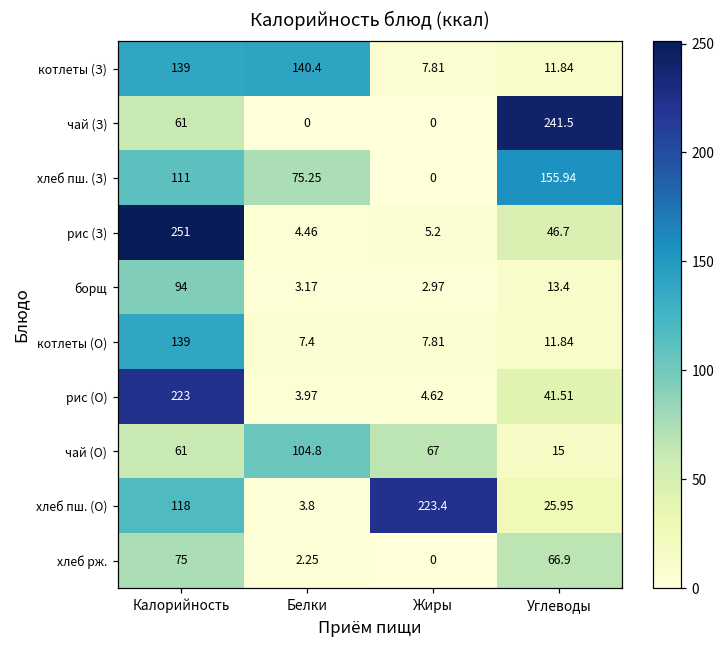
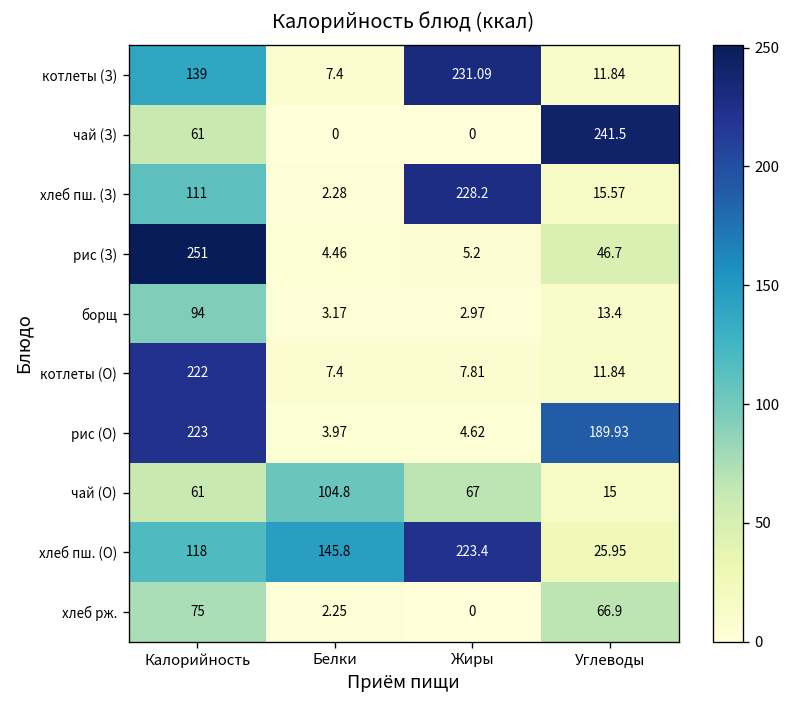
котлеты (З), Белки: 140.4 -> 7.4
котлеты (З), Жиры: 7.81 -> 231.09
хлеб пш. (З), Белки: 75.25 -> 2.28
хлеб пш. (З), Жиры: 0 -> 228.2
хлеб пш. (З), Углеводы: 155.94 -> 15.57
котлеты (О), Калорийность: 139 -> 222
рис (О), Углеводы: 41.51 -> 189.93
хлеб пш. (О), Белки: 3.8 -> 145.8
